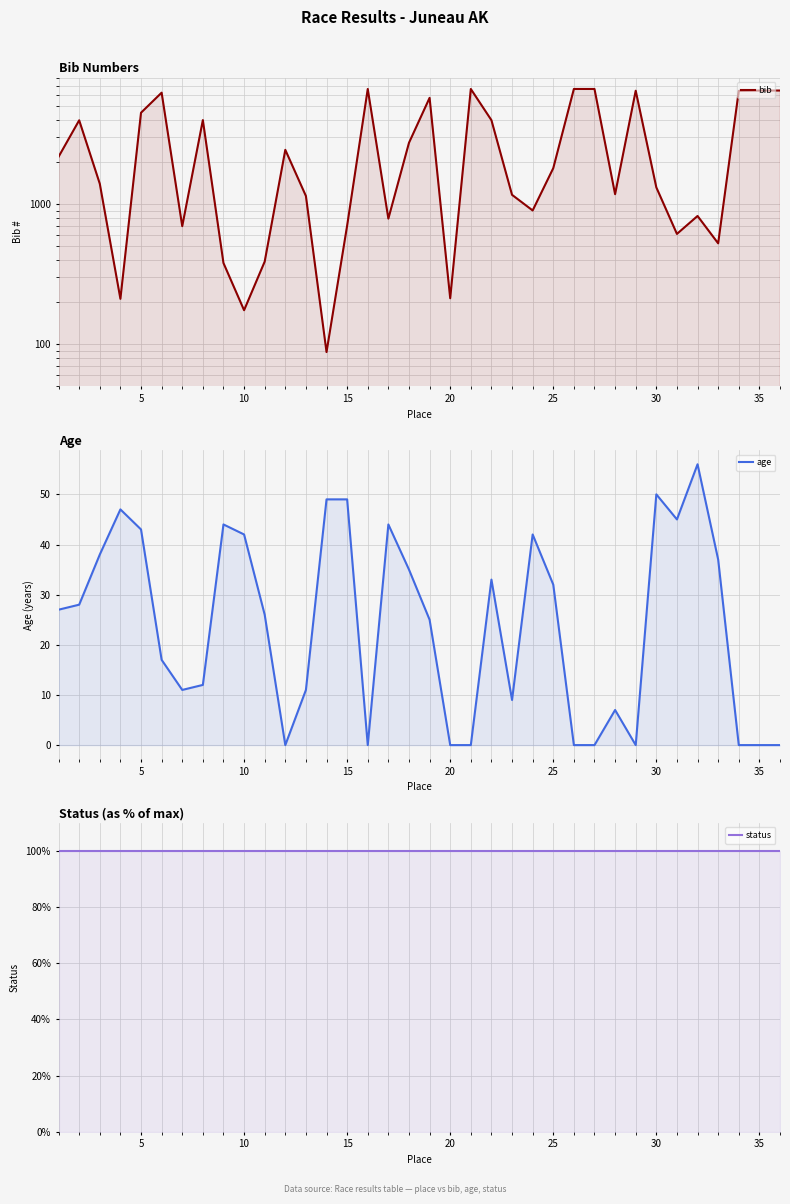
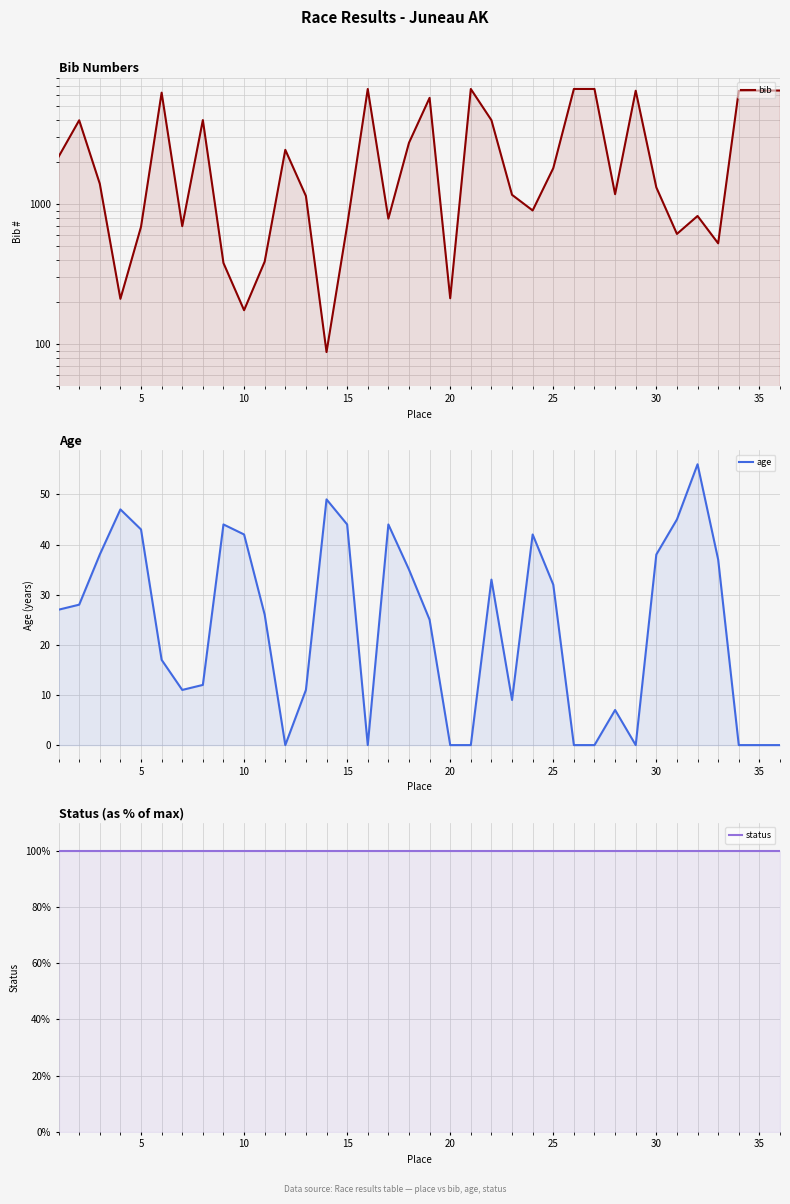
Bib Numbers, 5: 4500 -> 700
Age, 15: 49 -> 44
Age, 30: 50 -> 38
